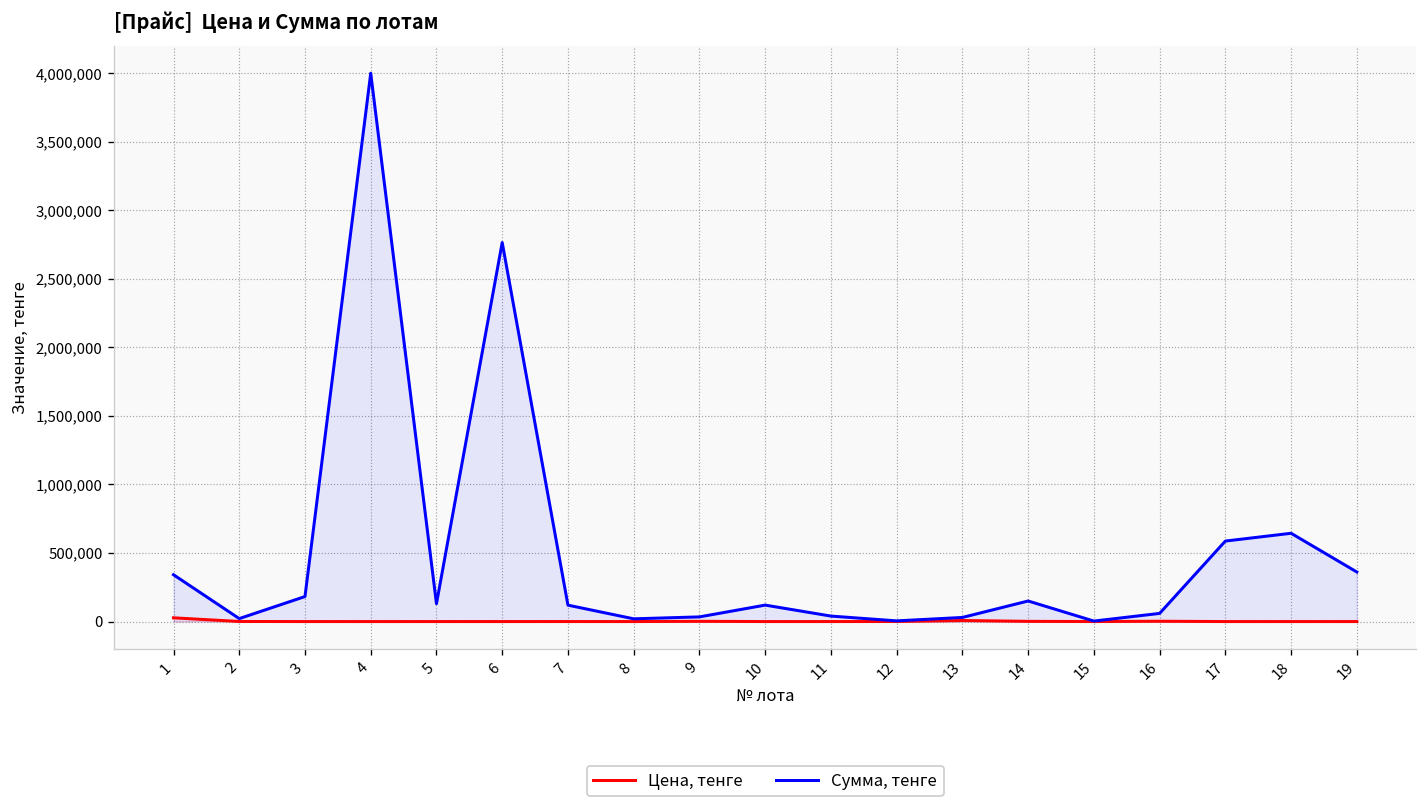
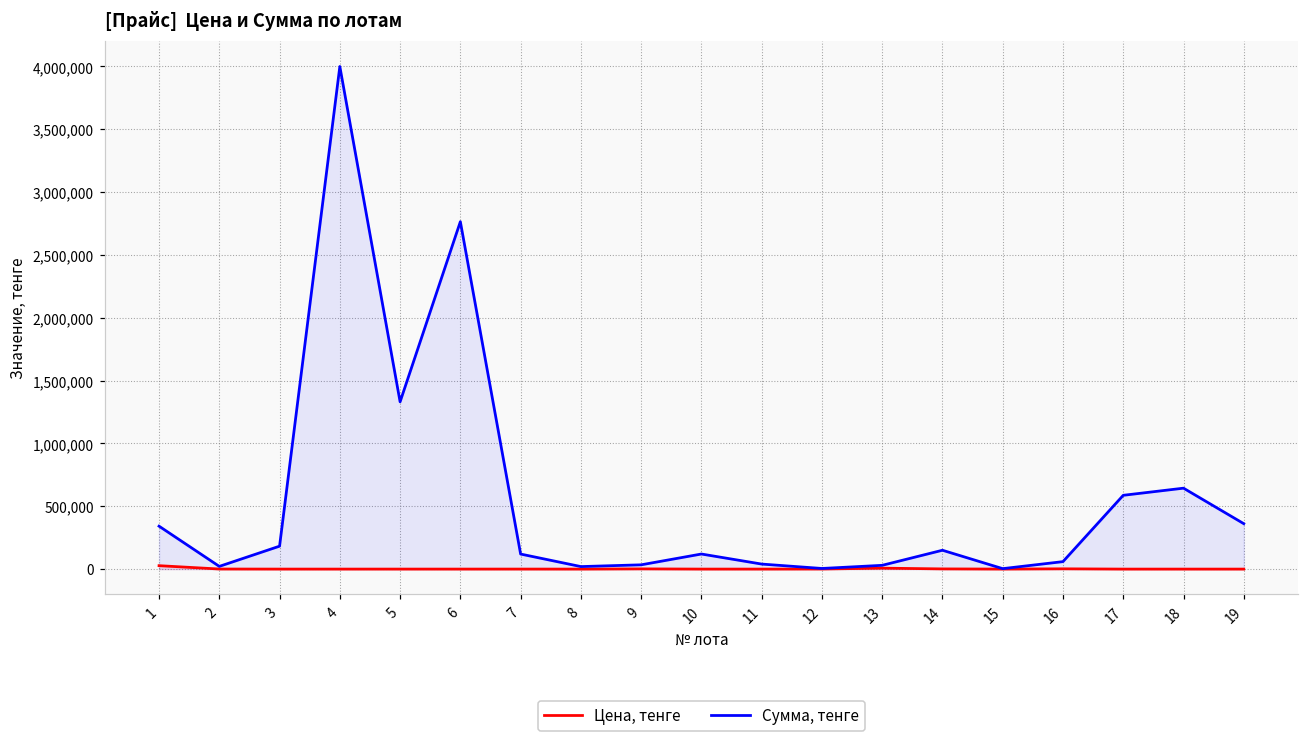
Сумма, тенге, 5: 130,000 -> 1,330,000
